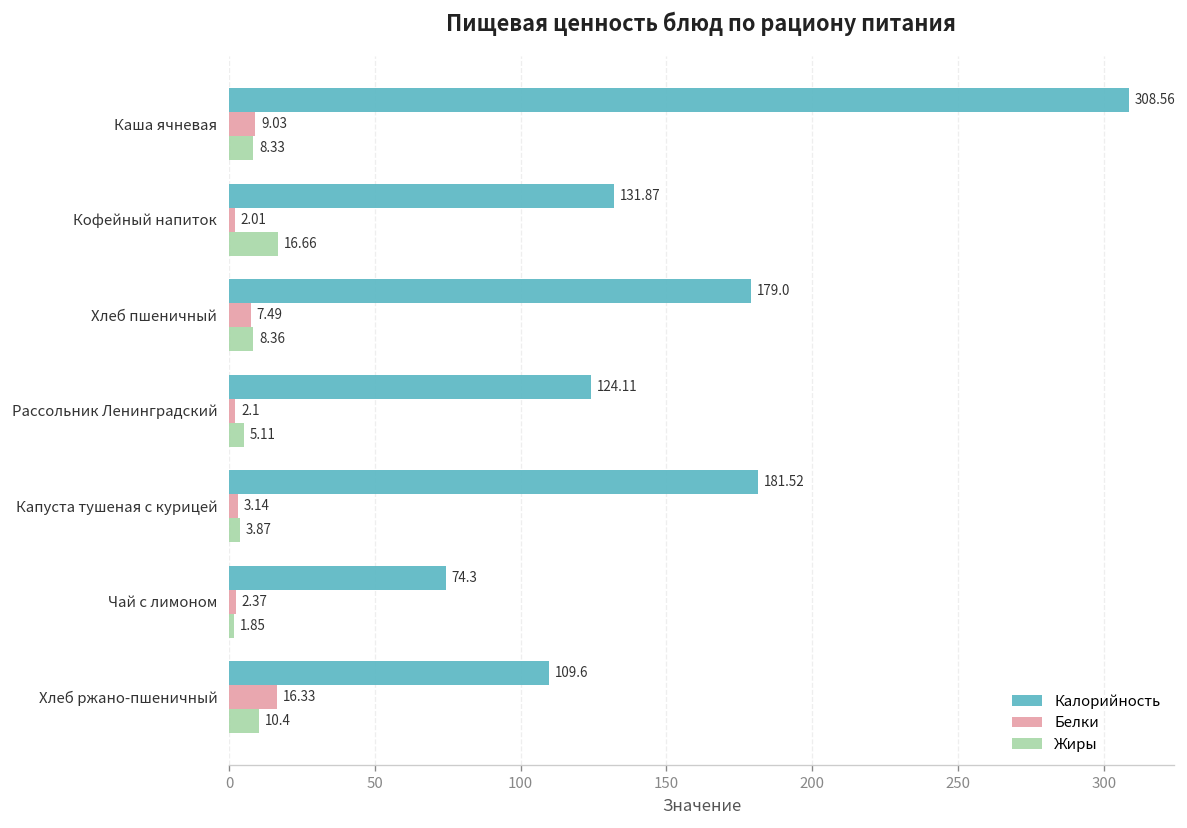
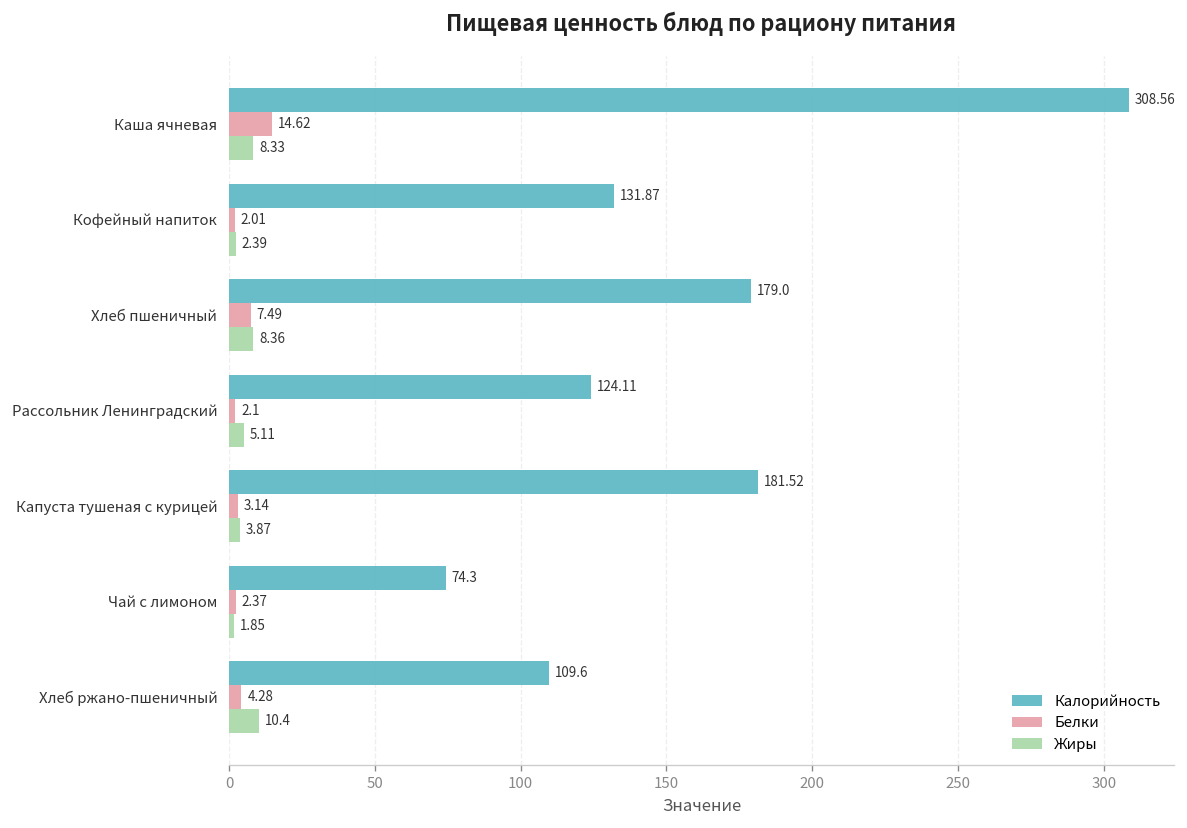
Белки, Каша ячневая: 9.03 -> 14.62
Жиры, Кофейный напиток: 16.66 -> 2.39
Белки, Хлеб ржано-пшеничный: 16.33 -> 4.28
